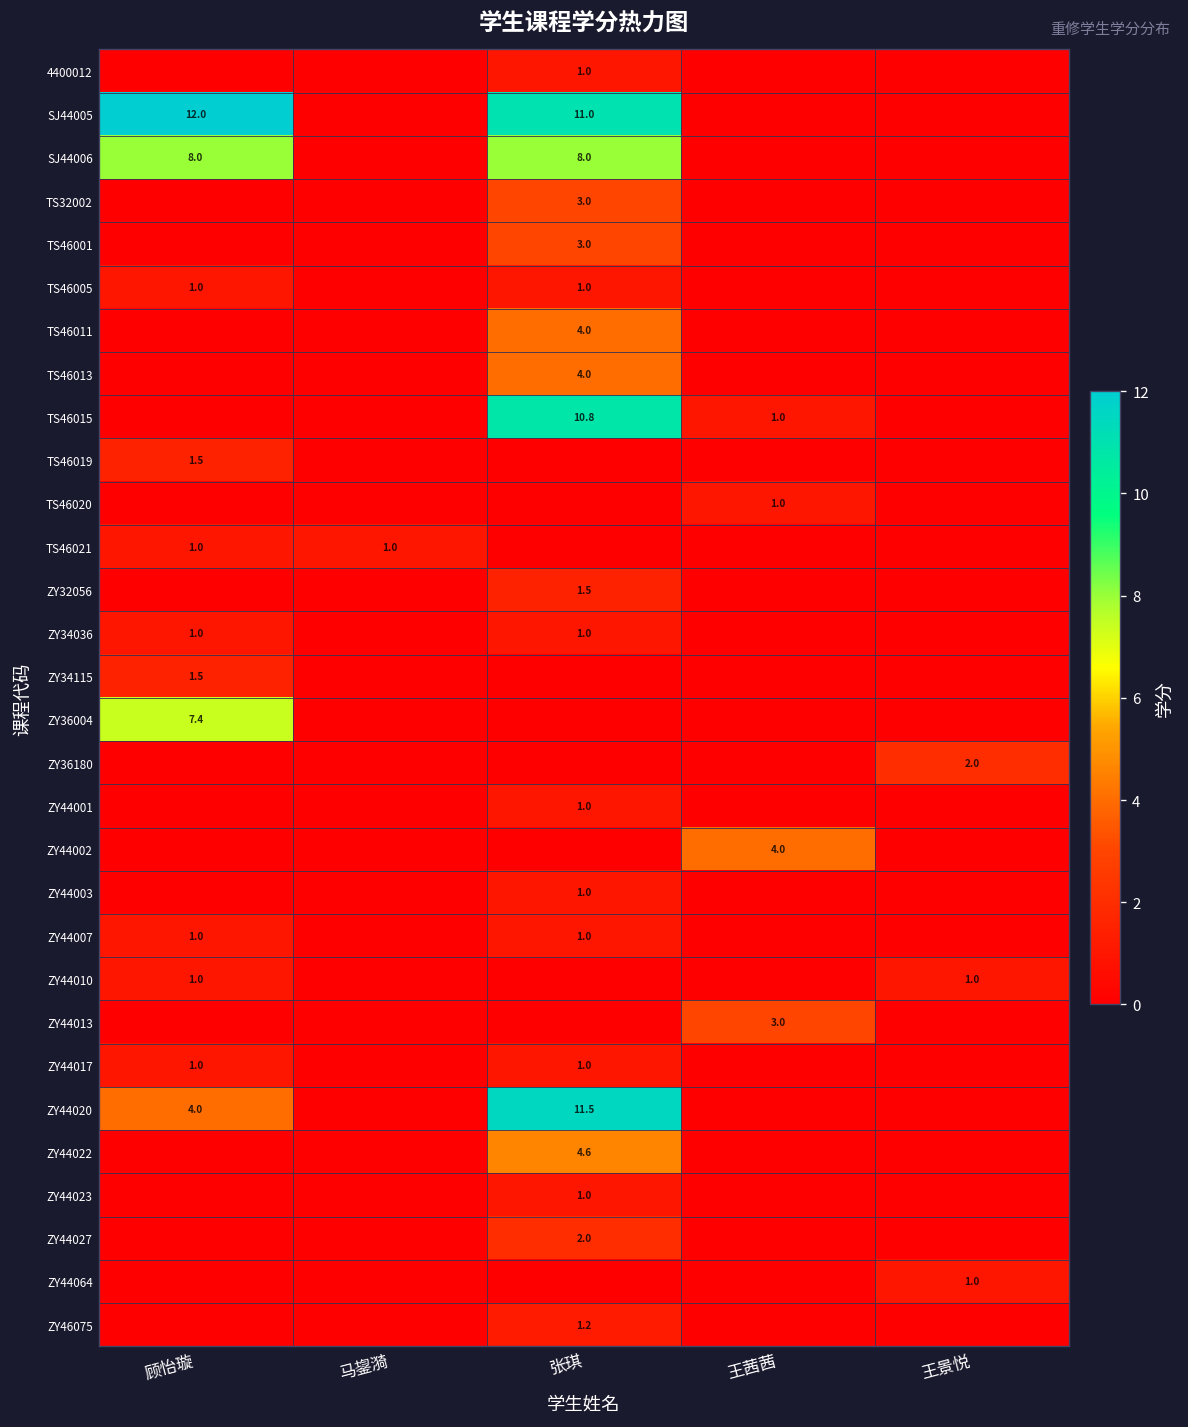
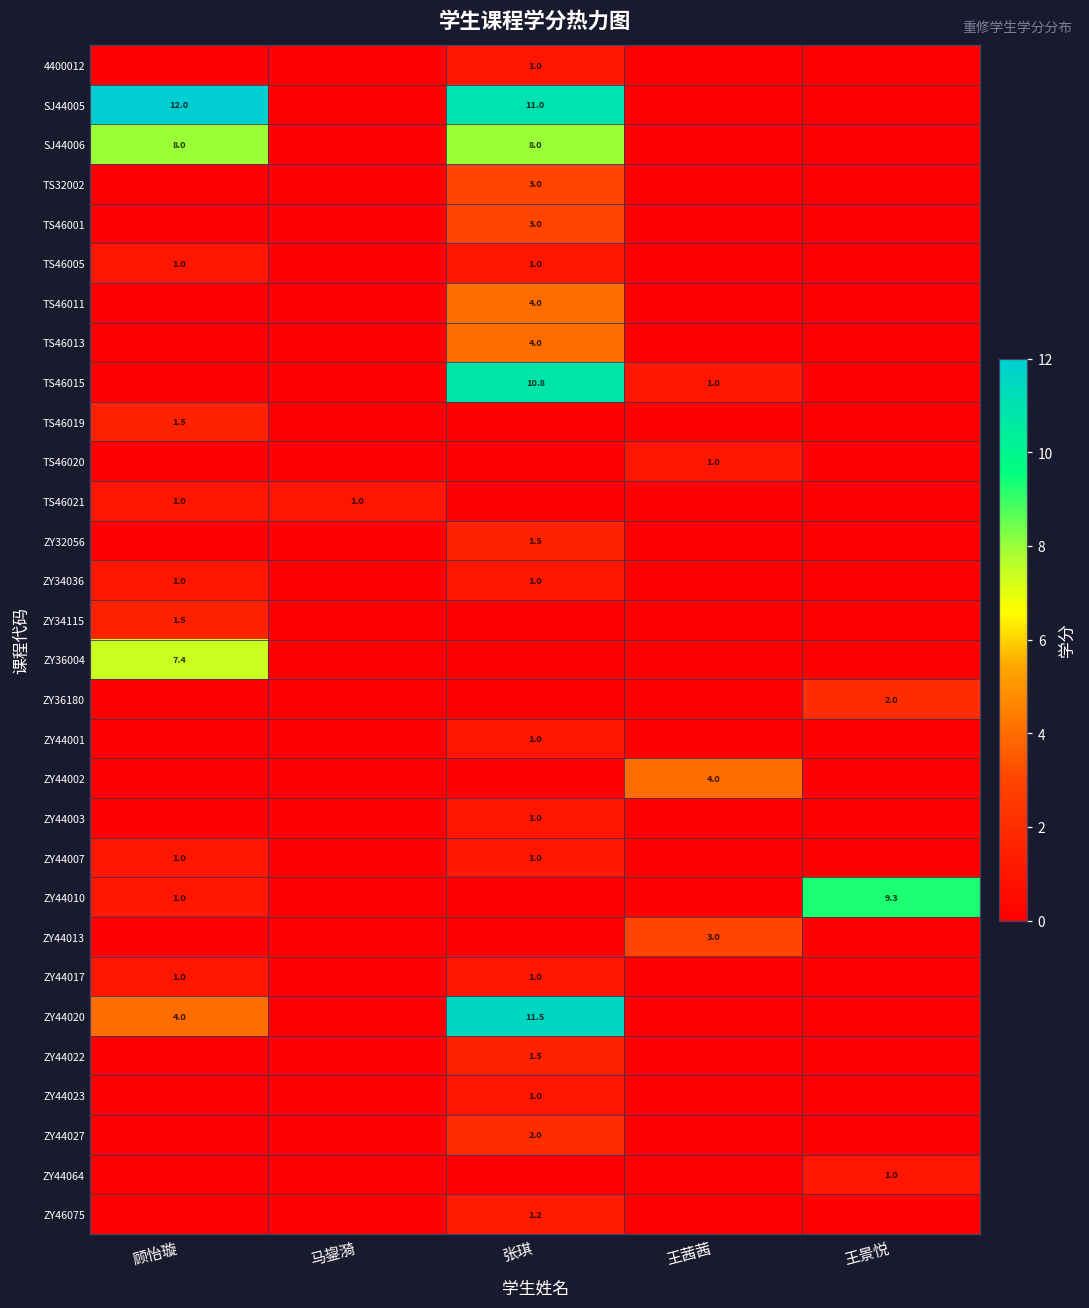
ZY44010, 王景悦: 1.0 -> 9.3
ZY44022, 张琪: 4.6 -> 1.5
